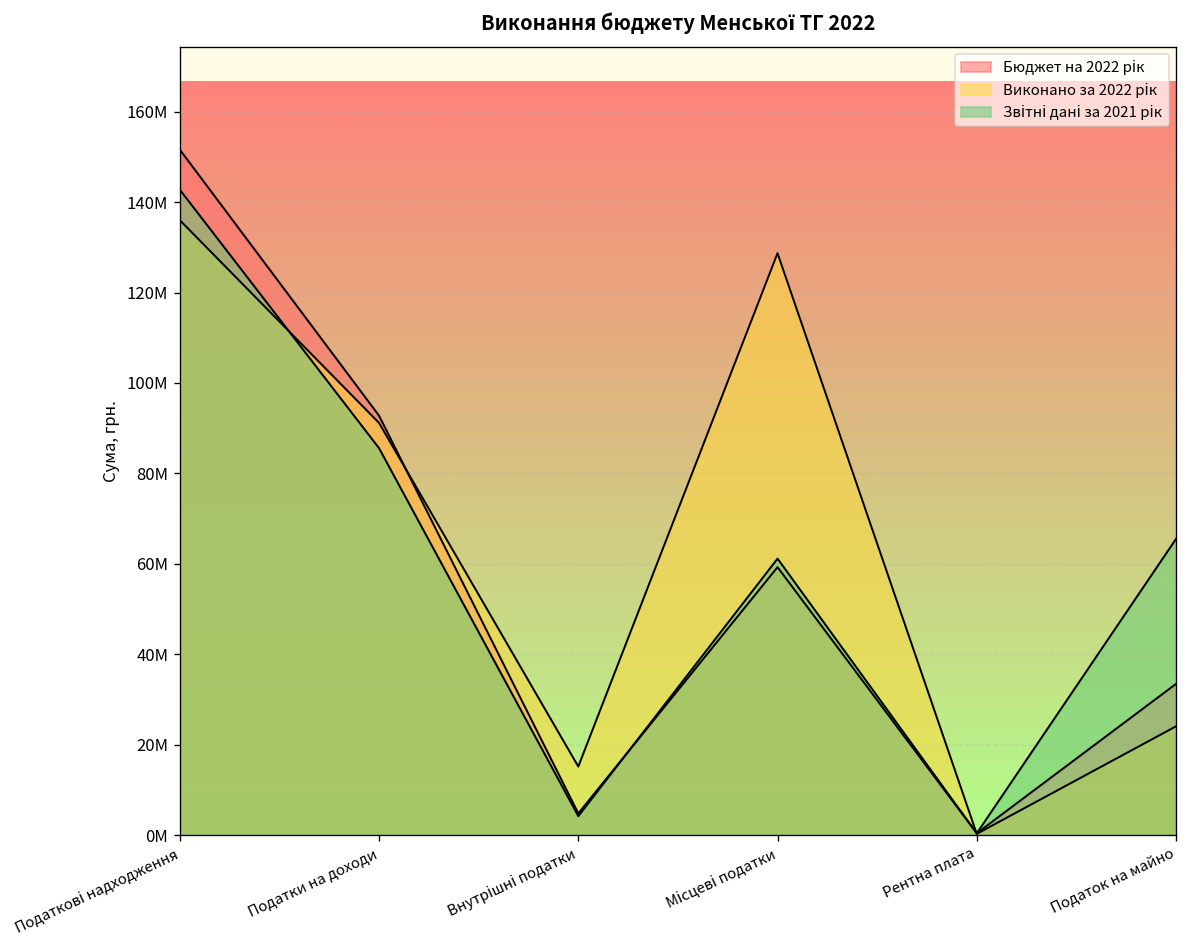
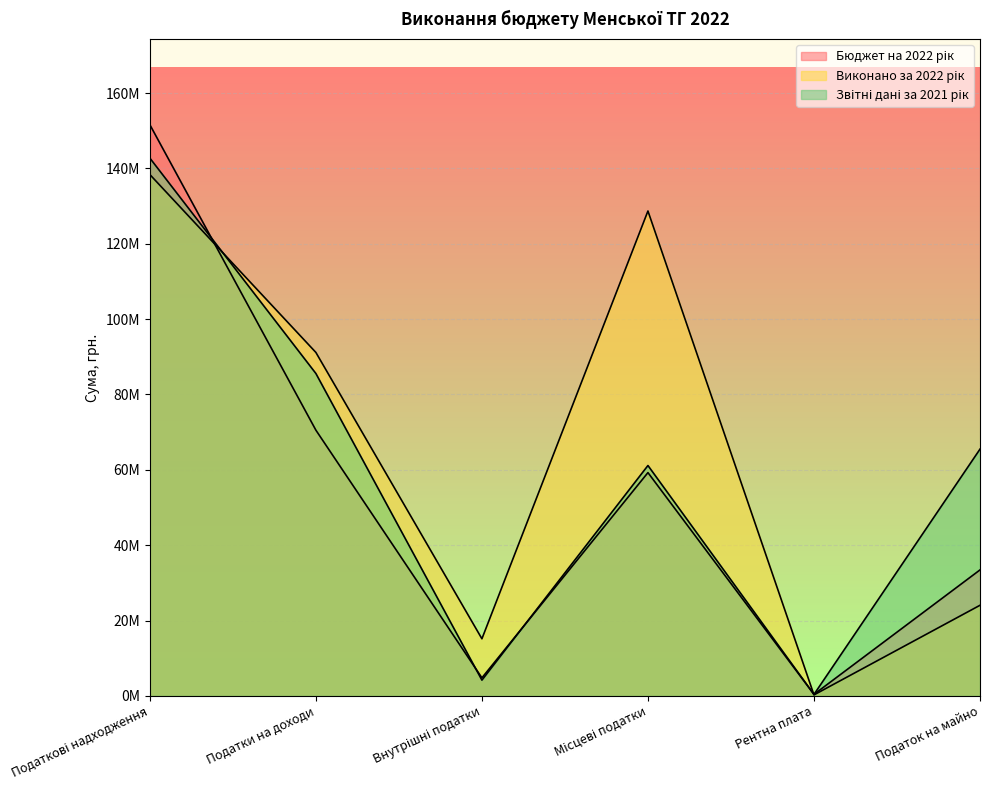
Виконано за 2022 рік, Податкові надходження: 136000000 -> 138000000
Бюджет на 2022 рік, Податки на доходи: 93000000 -> 71000000
